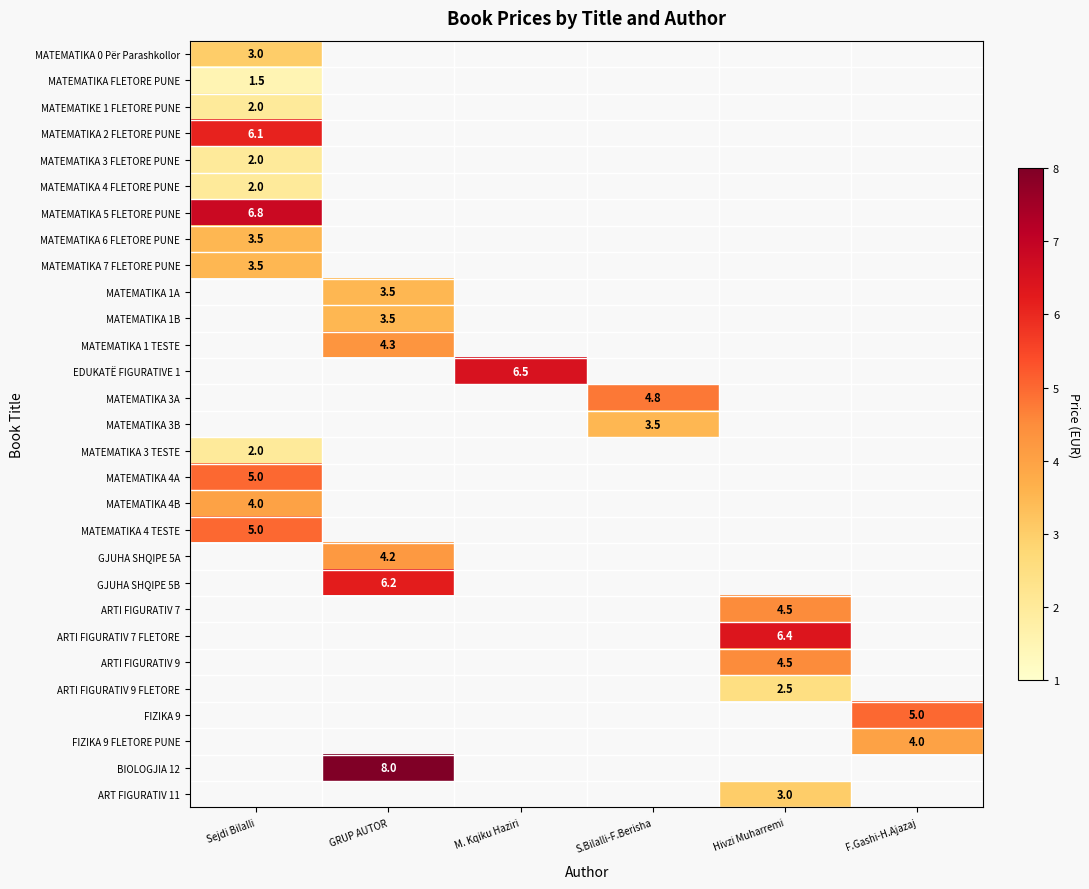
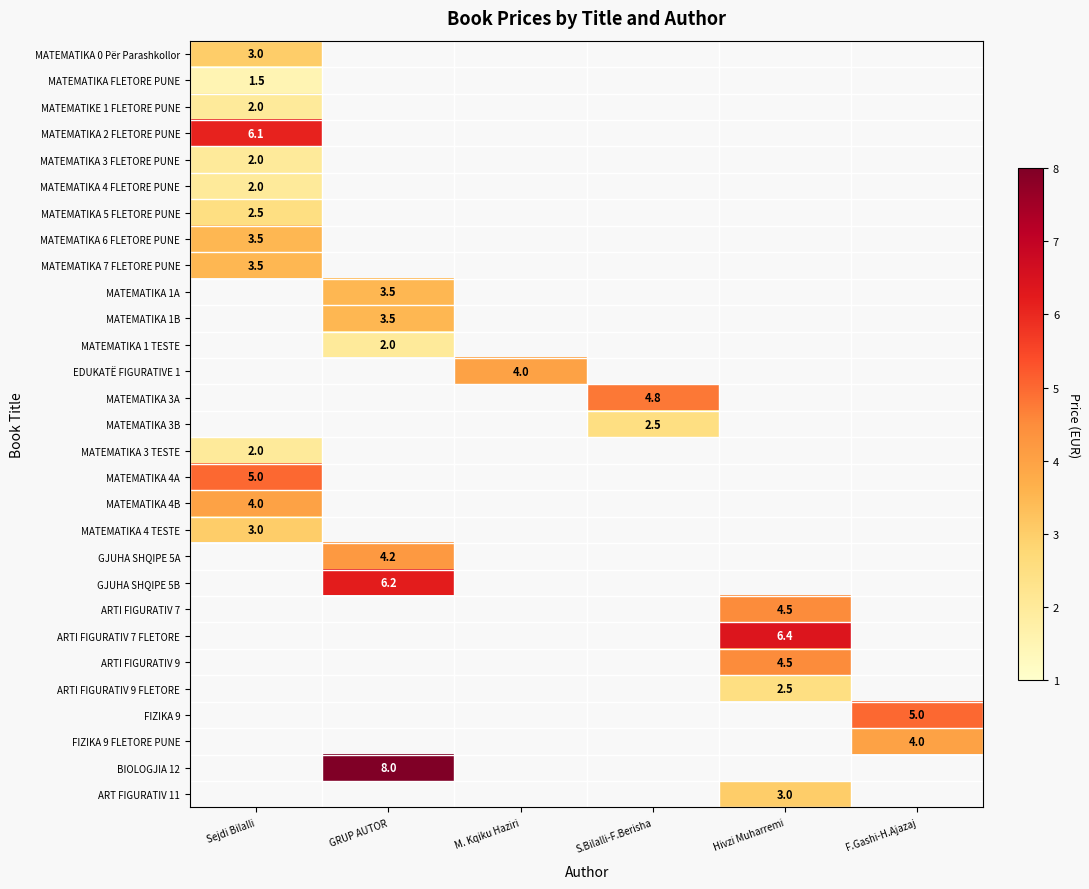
MATEMATIKA 5 FLETORE PUNE, Sejdi Bilalli: 6.8 -> 2.5
MATEMATIKA 1 TESTE, GRUP AUTOR: 4.3 -> 2.0
EDUKATË FIGURATIVE 1, M. Kqiku Haziri: 6.5 -> 4.0
MATEMATIKA 3B, S.Bilalli-F.Berisha: 3.5 -> 2.5
MATEMATIKA 4 TESTE, Sejdi Bilalli: 5.0 -> 3.0
